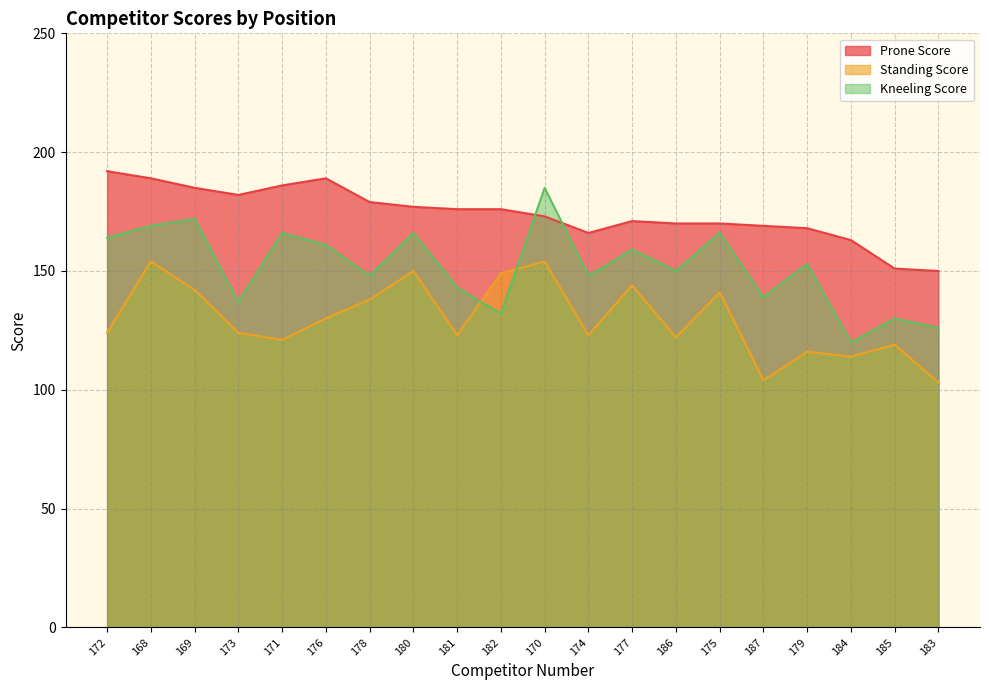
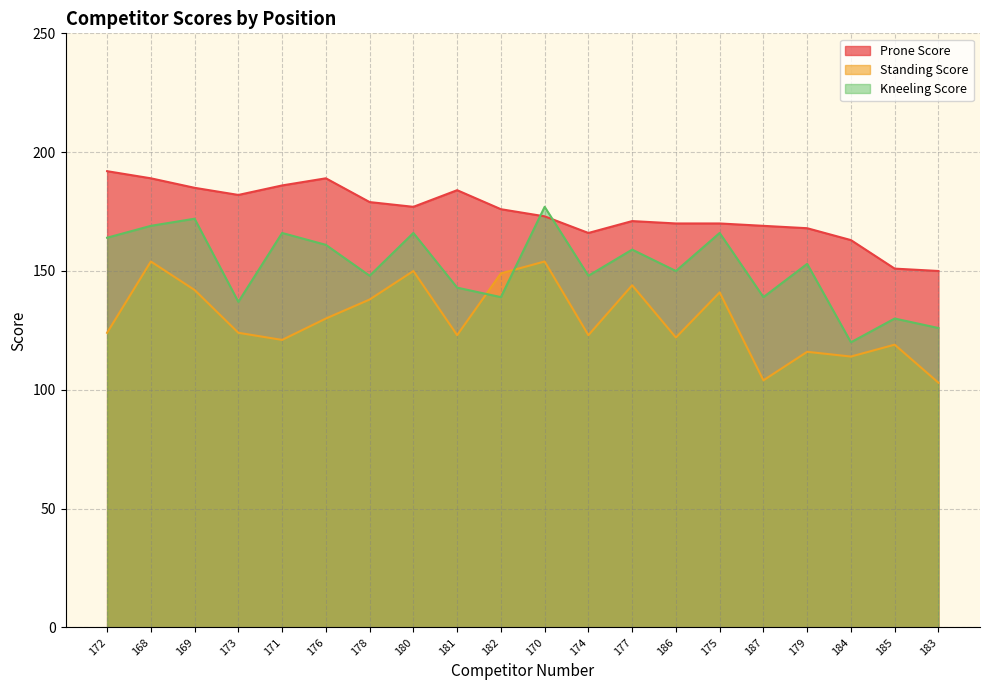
Prone Score, 181: 176 -> 184
Kneeling Score, 182: 132 -> 139
Kneeling Score, 170: 185 -> 177
